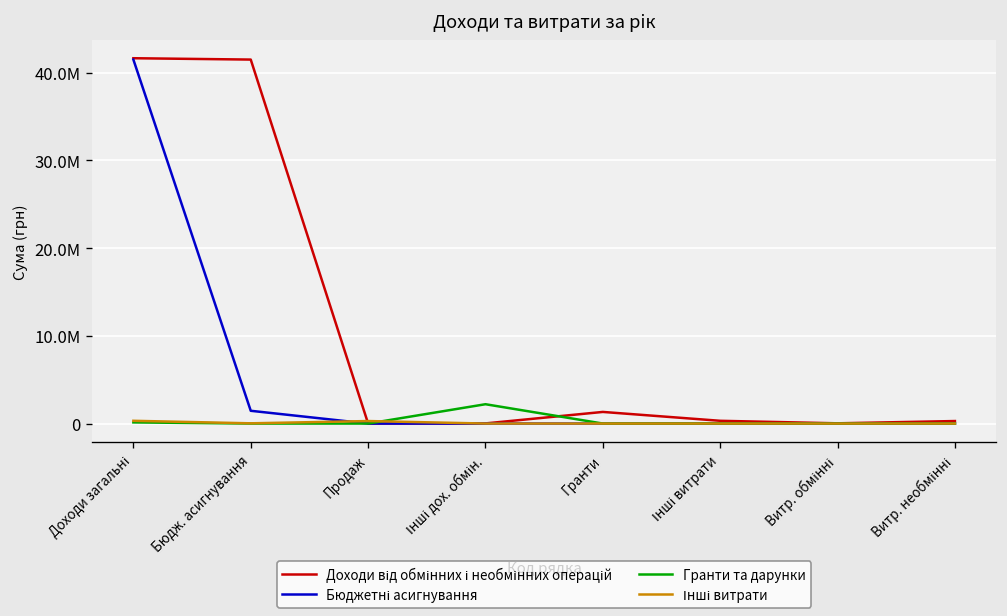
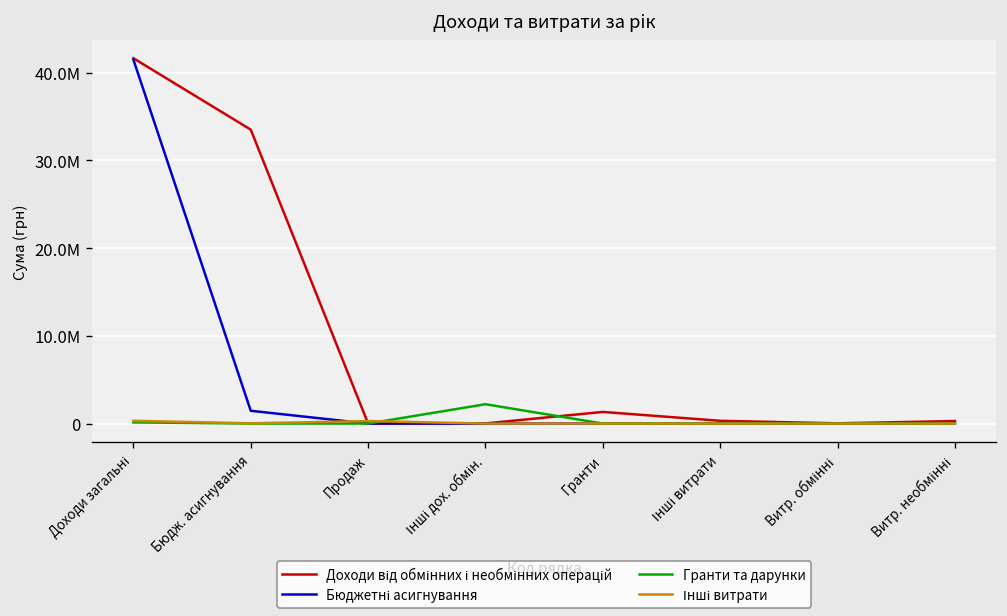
Доходи від обмінних і необмінних операцій, Бюдж. асигнування: 41000000 -> 33000000
